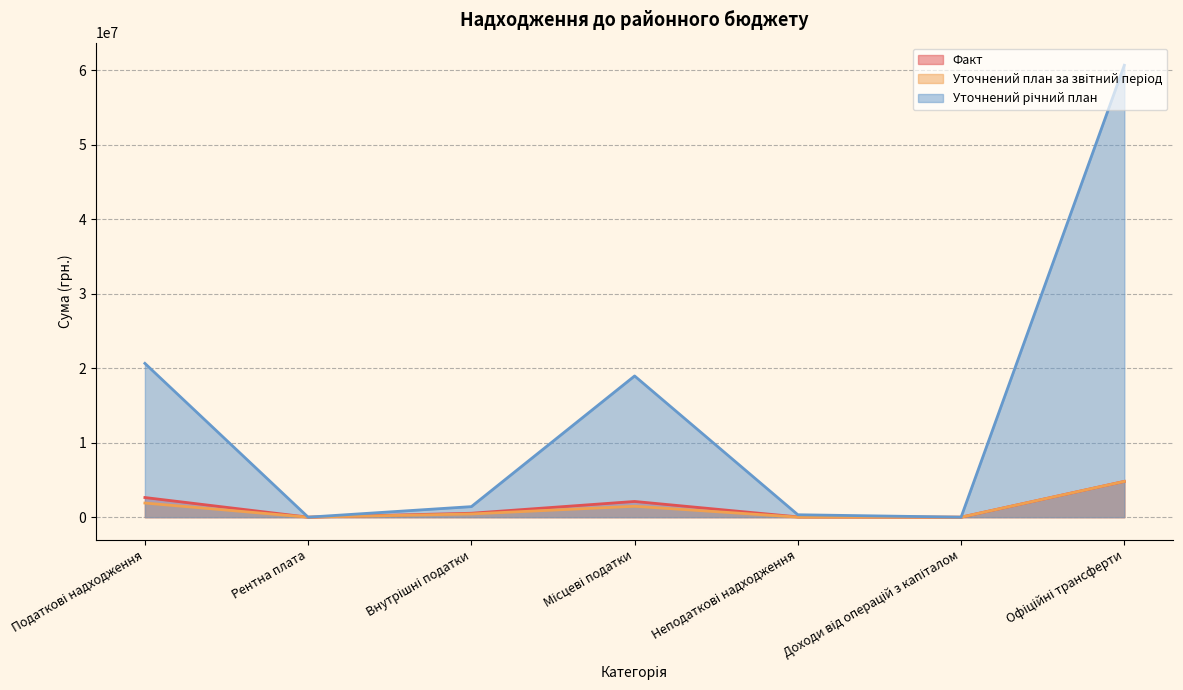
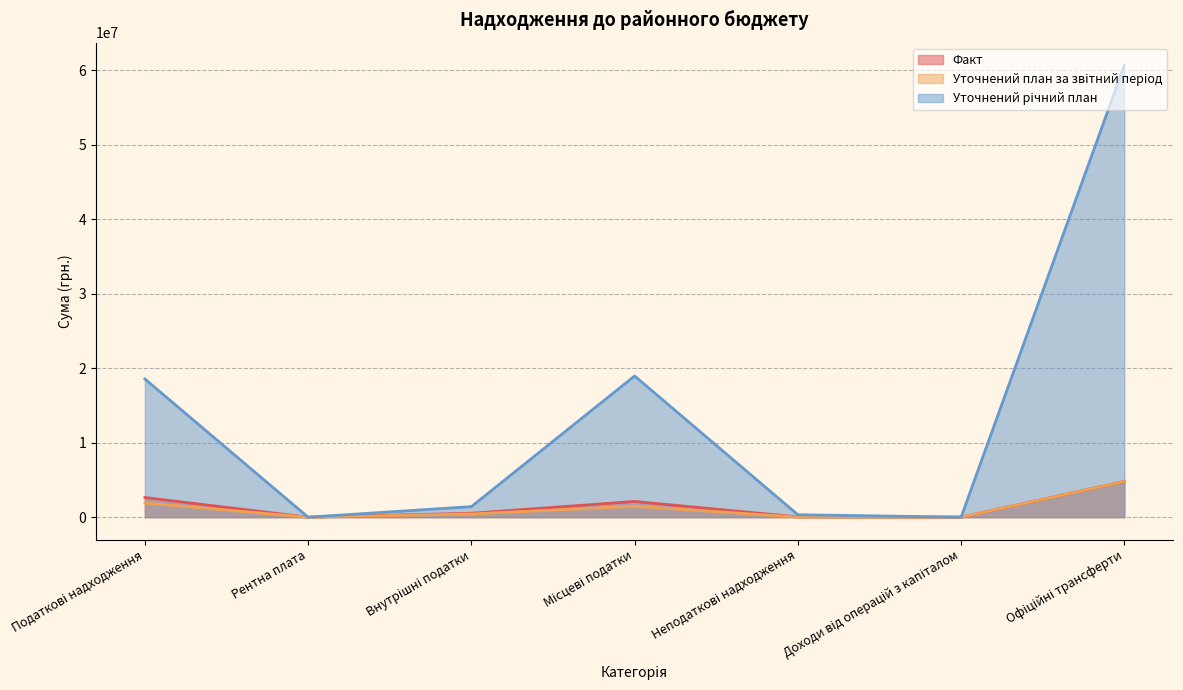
Уточнений річний план, Податкові надходження: 21000000 -> 19000000
